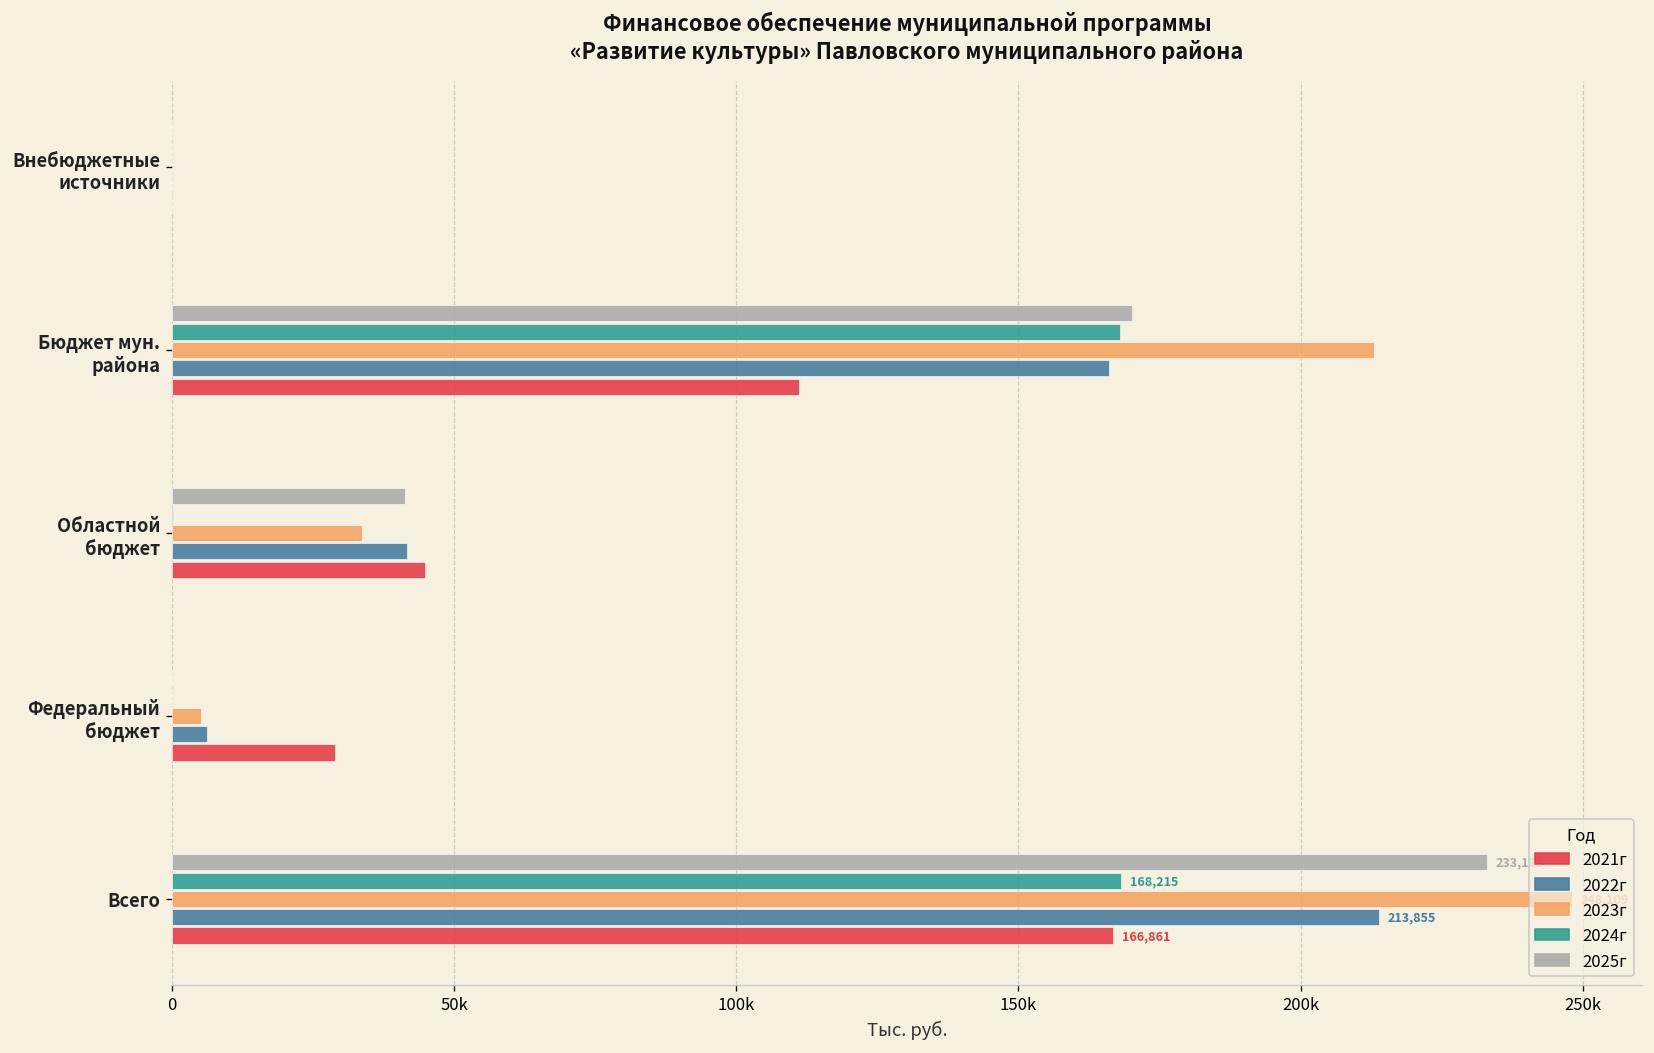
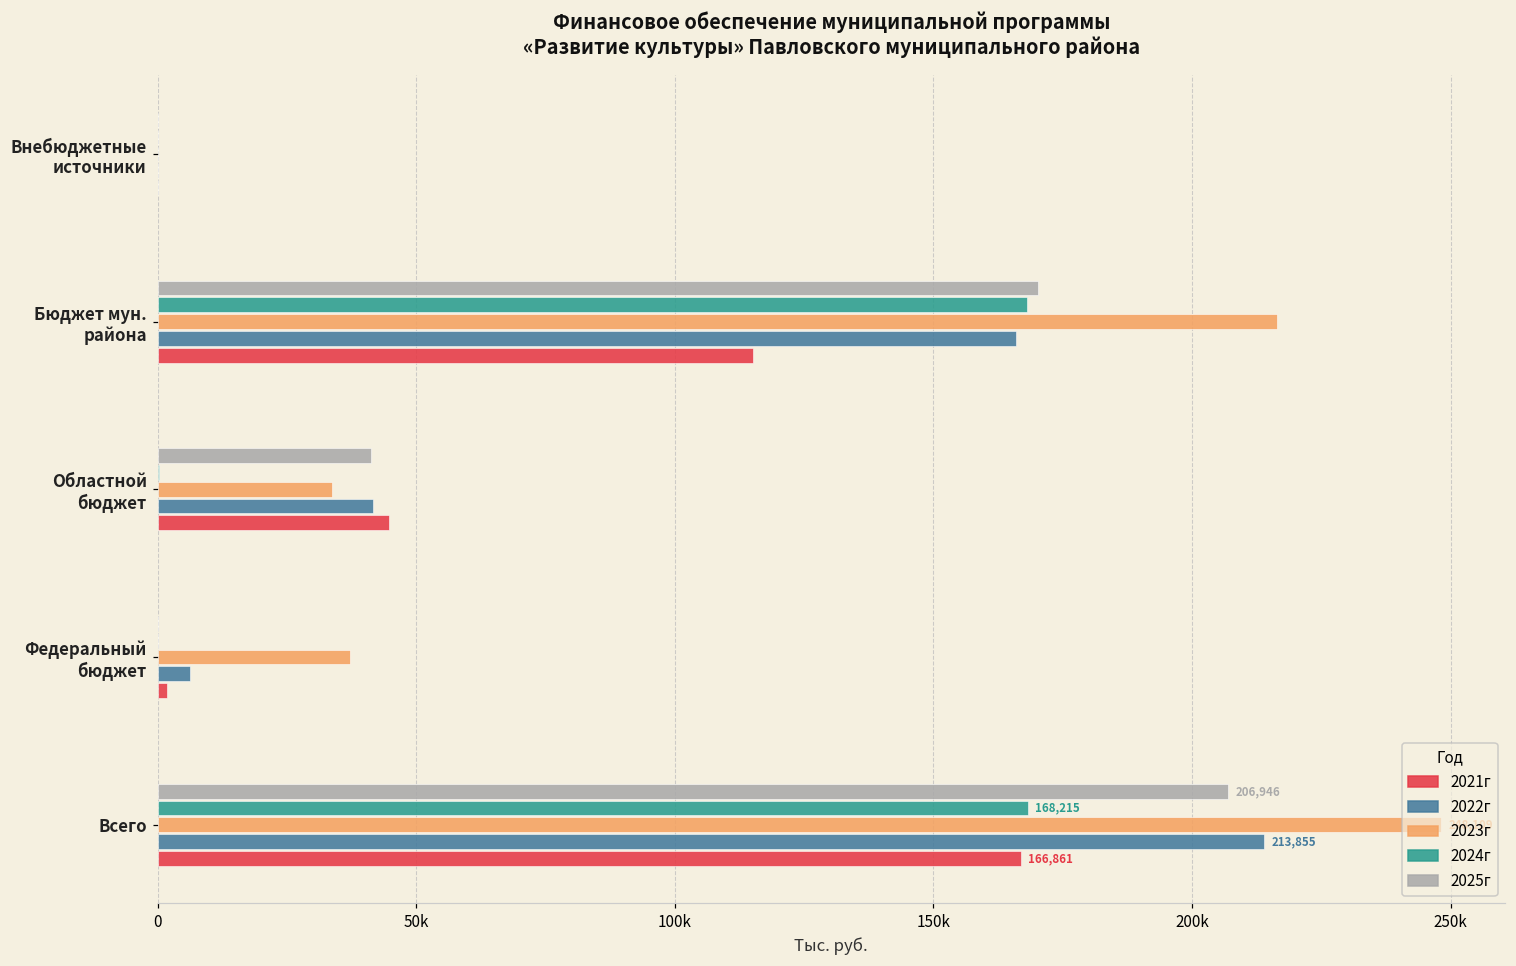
2023г, Бюджет мун. района: 213000 -> 216000
2021г, Бюджет мун. района: 111000 -> 115000
2023г, Федеральный бюджет: 5000 -> 37000
2021г, Федеральный бюджет: 29000 -> 2000
2025г, Всего: 233000 -> 207000
